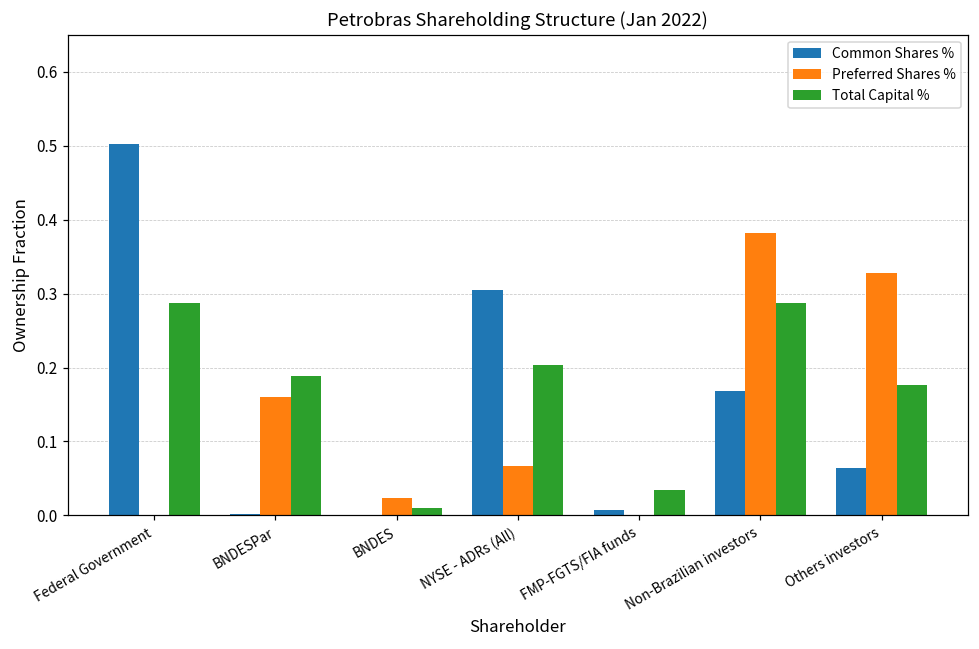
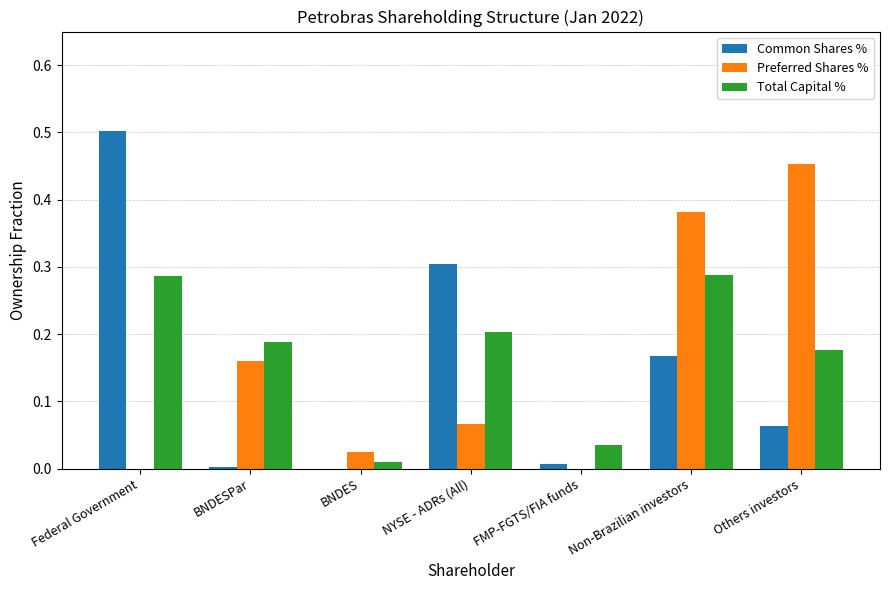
Preferred Shares %, Others investors: 0.33 -> 0.45
